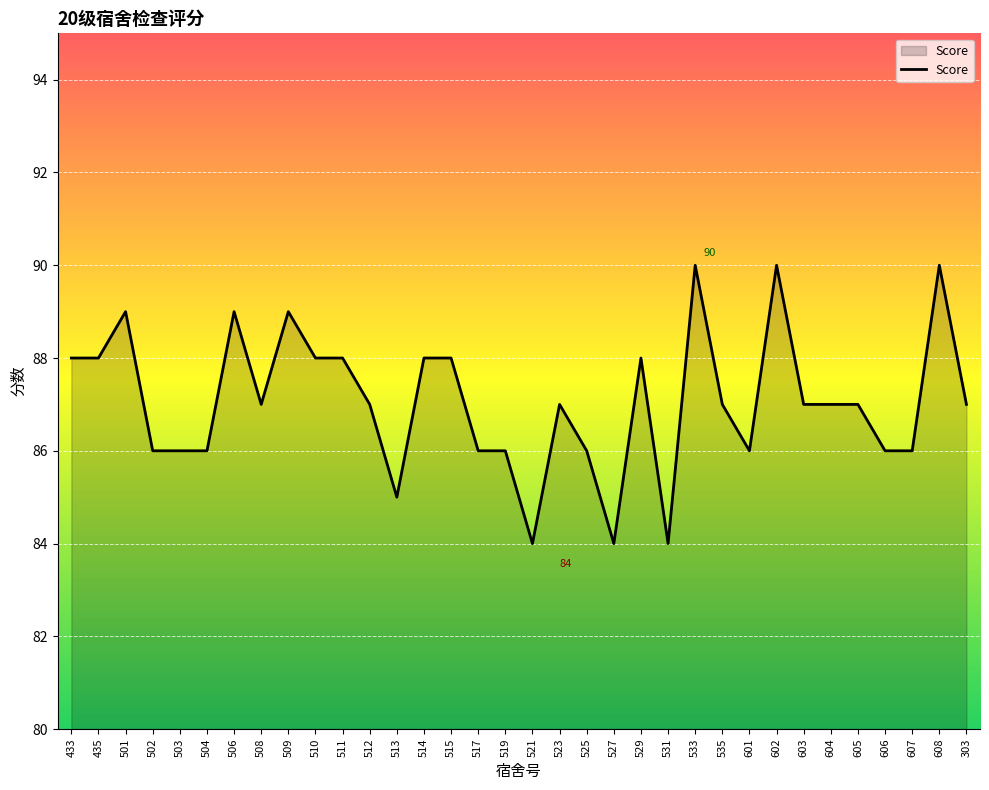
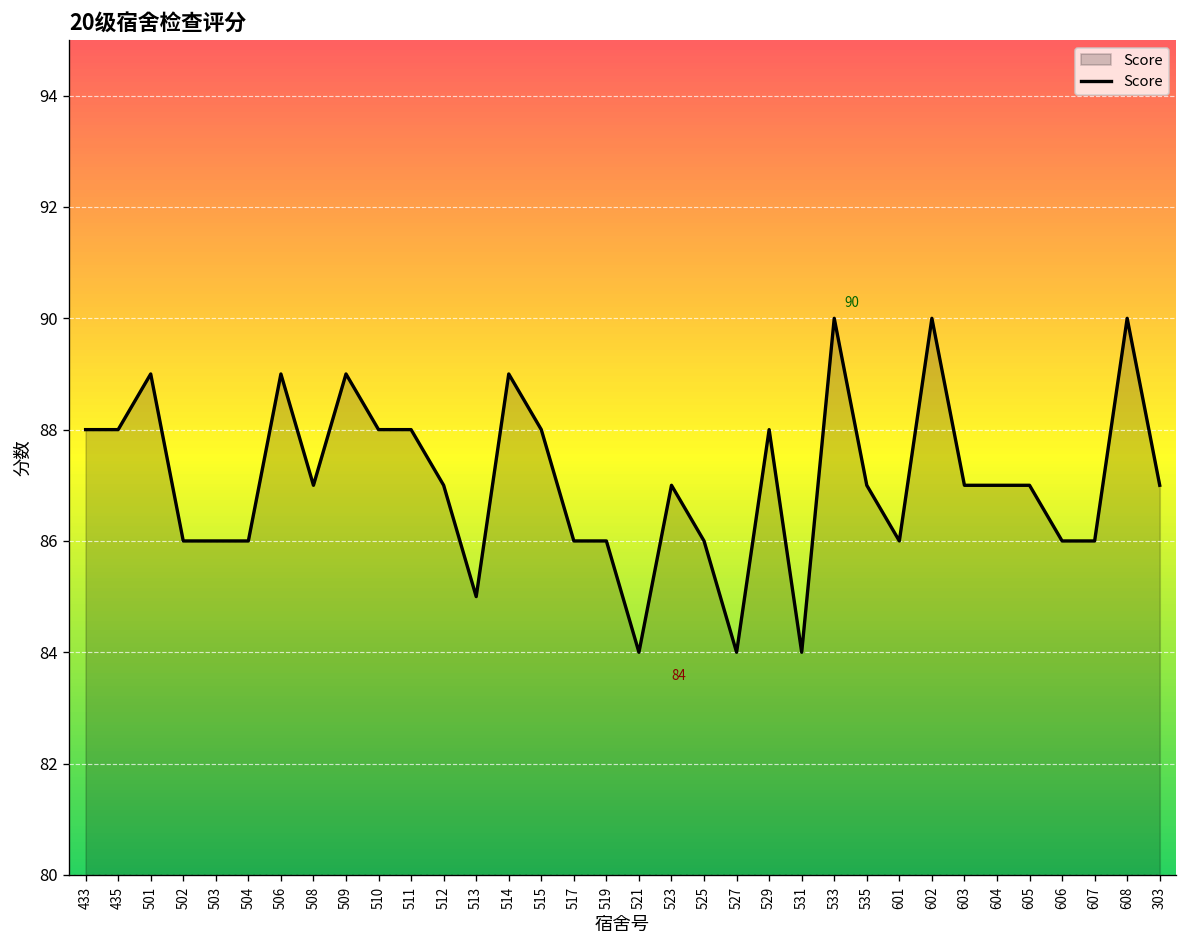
514: 88 -> 89
